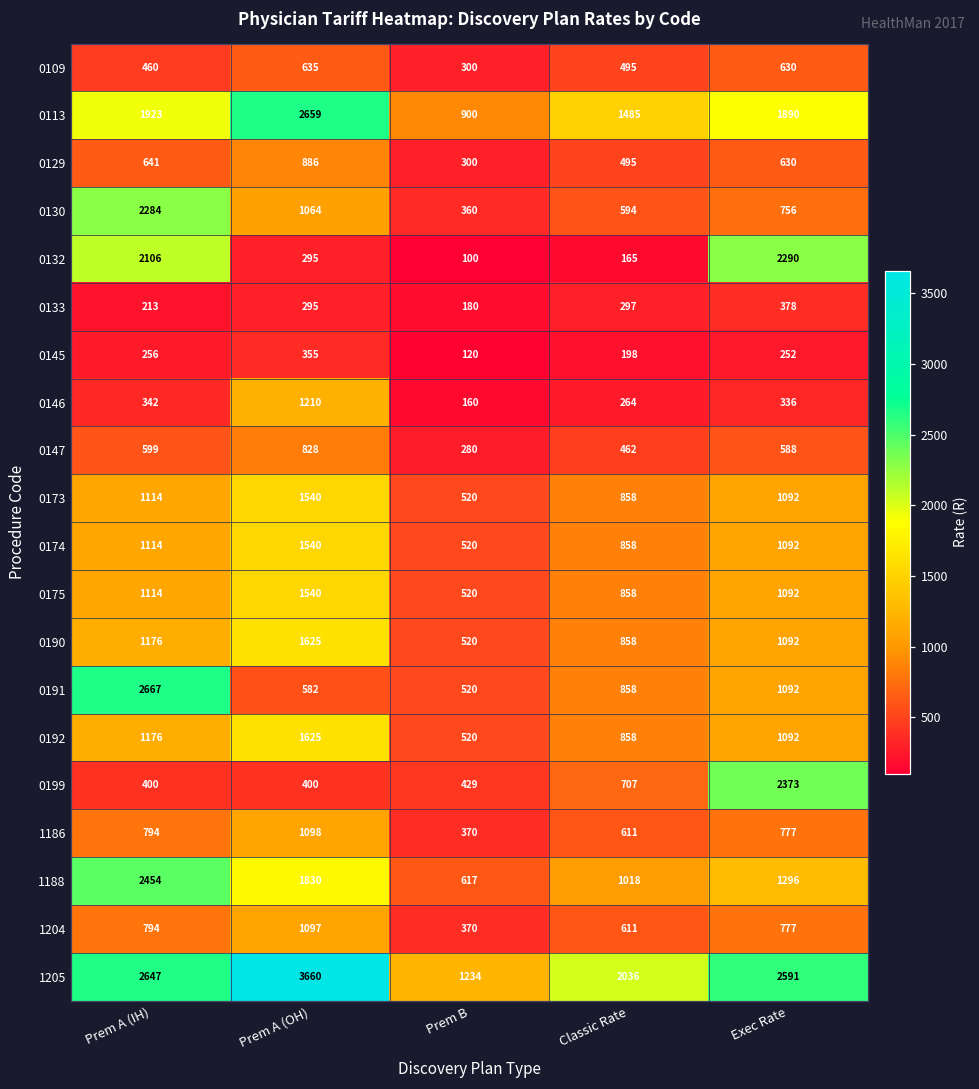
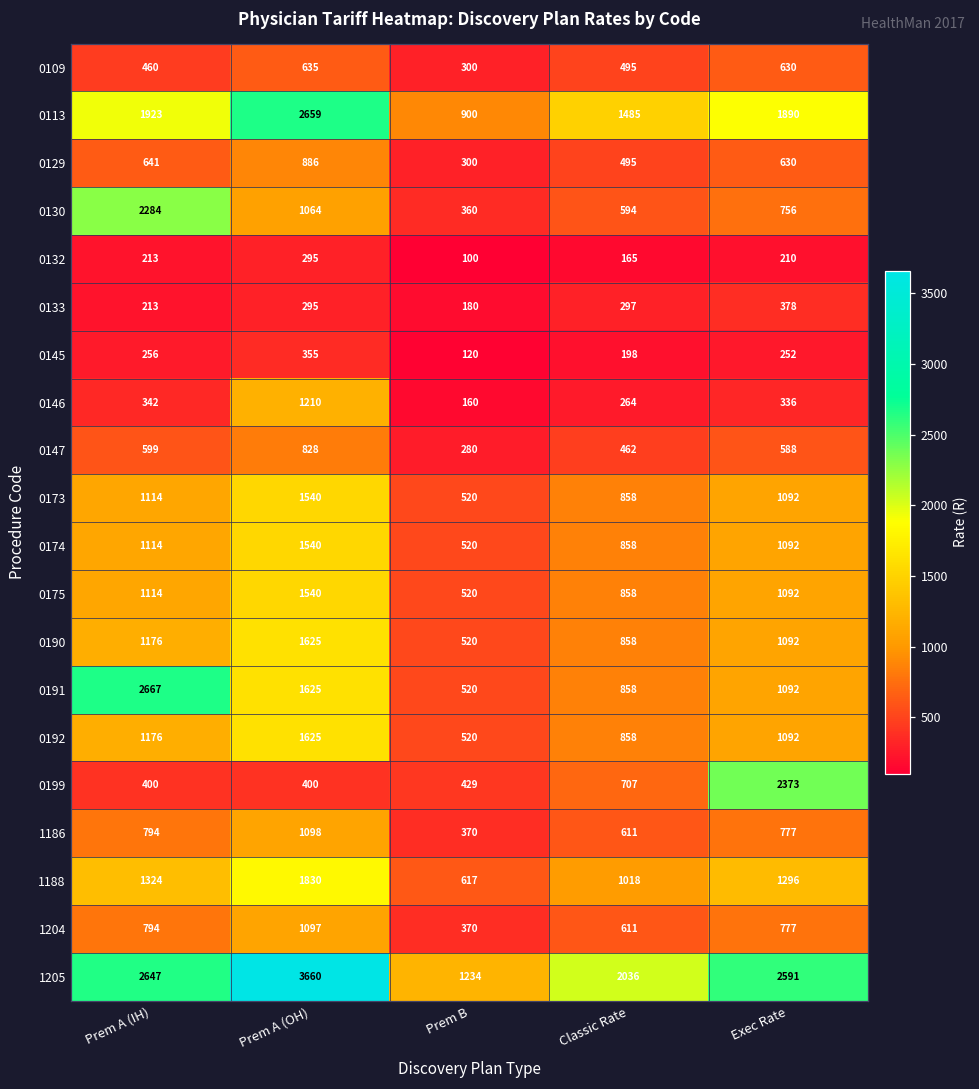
0132, Prem A (IH): 2106 -> 213
0132, Exec Rate: 2290 -> 210
0191, Prem A (OH): 582 -> 1625
1188, Prem A (IH): 2454 -> 1324
